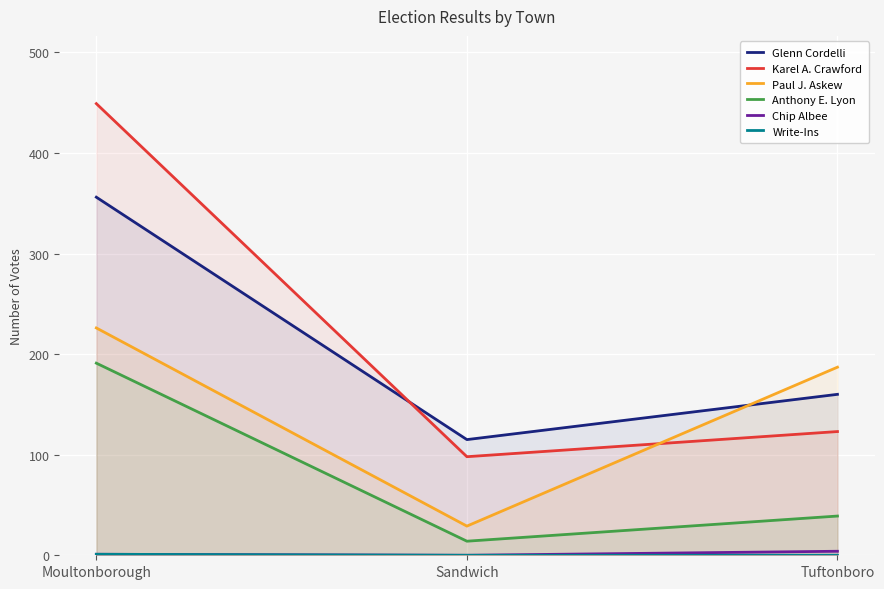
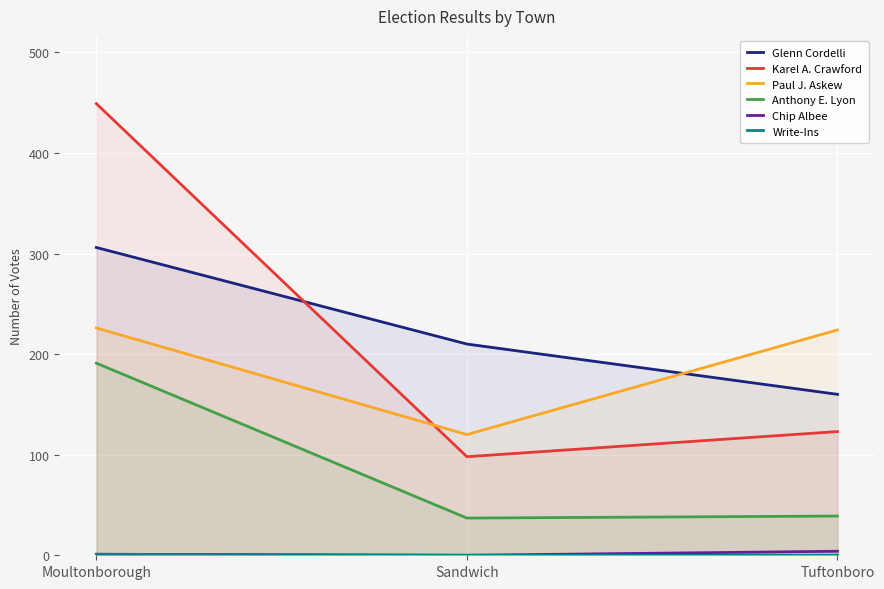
Glenn Cordelli, Moultonborough: 356 -> 306
Glenn Cordelli, Sandwich: 115 -> 210
Paul J. Askew, Sandwich: 29 -> 120
Anthony E. Lyon, Sandwich: 14 -> 37
Paul J. Askew, Tuftonboro: 187 -> 224
